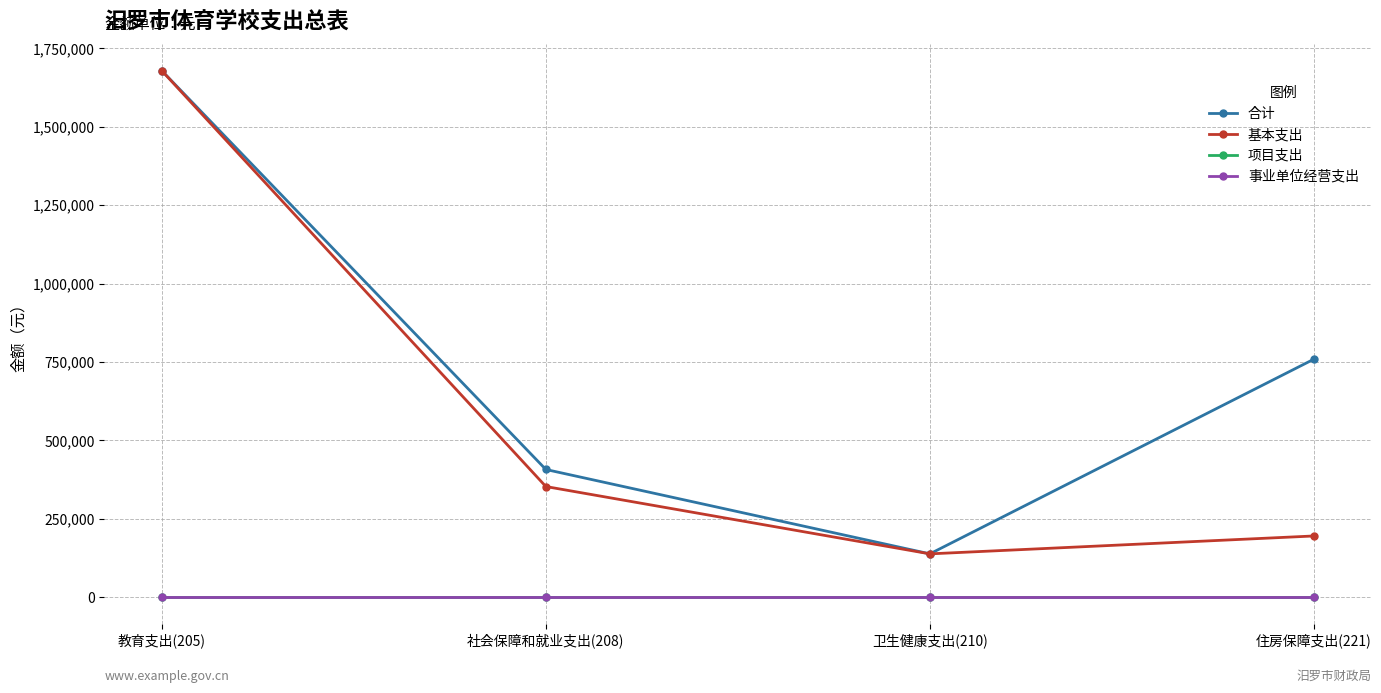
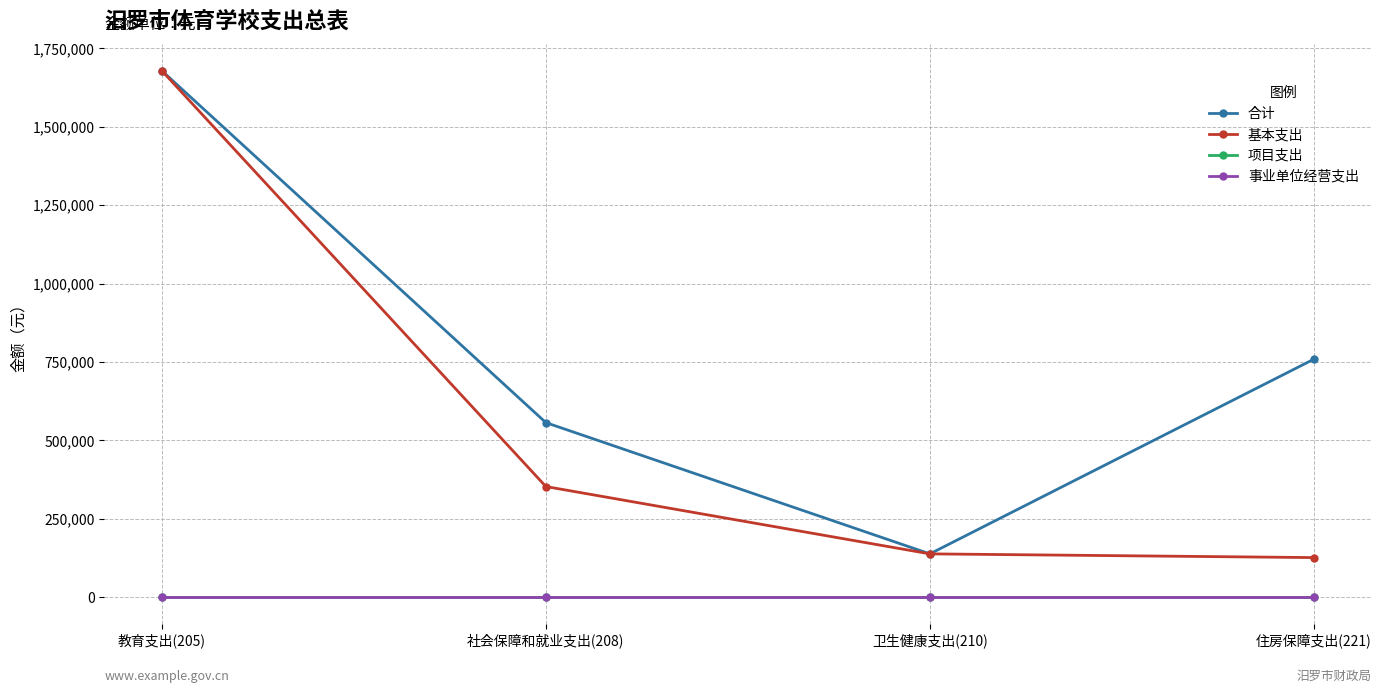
合计, 社会保障和就业支出(208): 410,000 -> 560,000
基本支出, 住房保障支出(221): 200,000 -> 130,000
